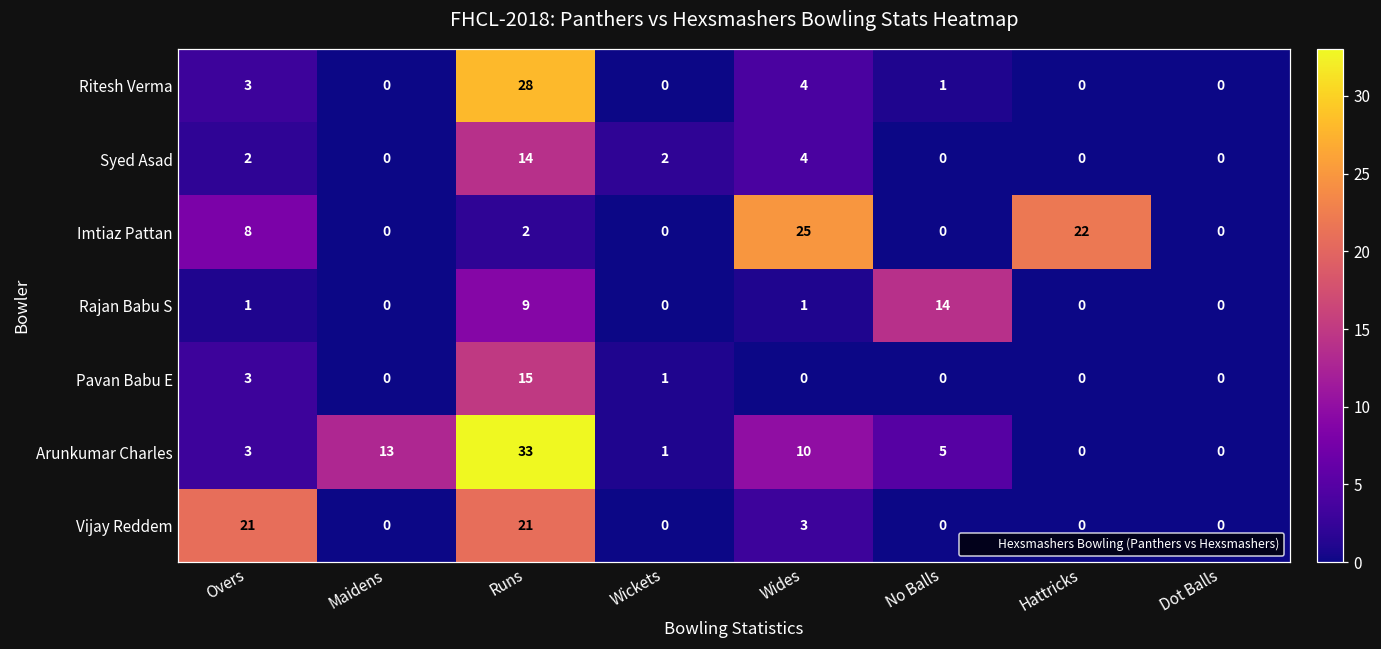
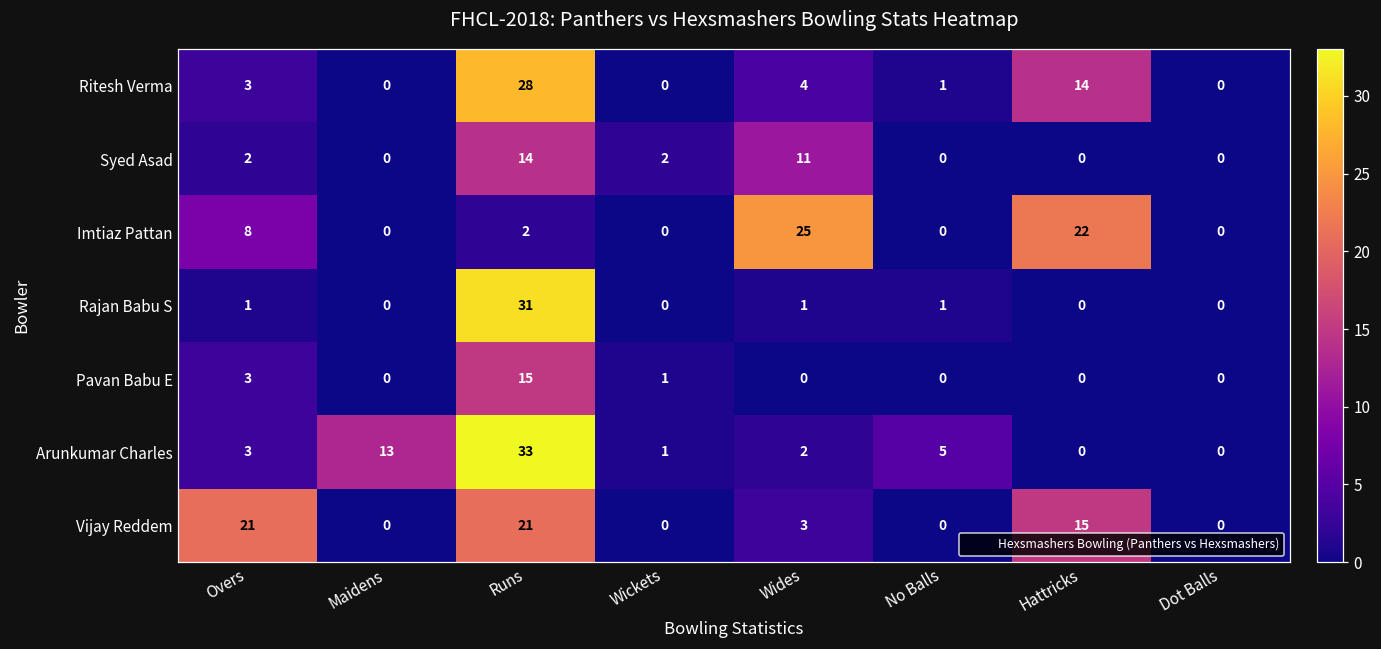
Ritesh Verma, Hattricks: 0 -> 14
Syed Asad, Wides: 4 -> 11
Rajan Babu S, Runs: 9 -> 31
Rajan Babu S, No Balls: 14 -> 1
Arunkumar Charles, Wides: 10 -> 2
Vijay Reddem, Hattricks: 0 -> 15
